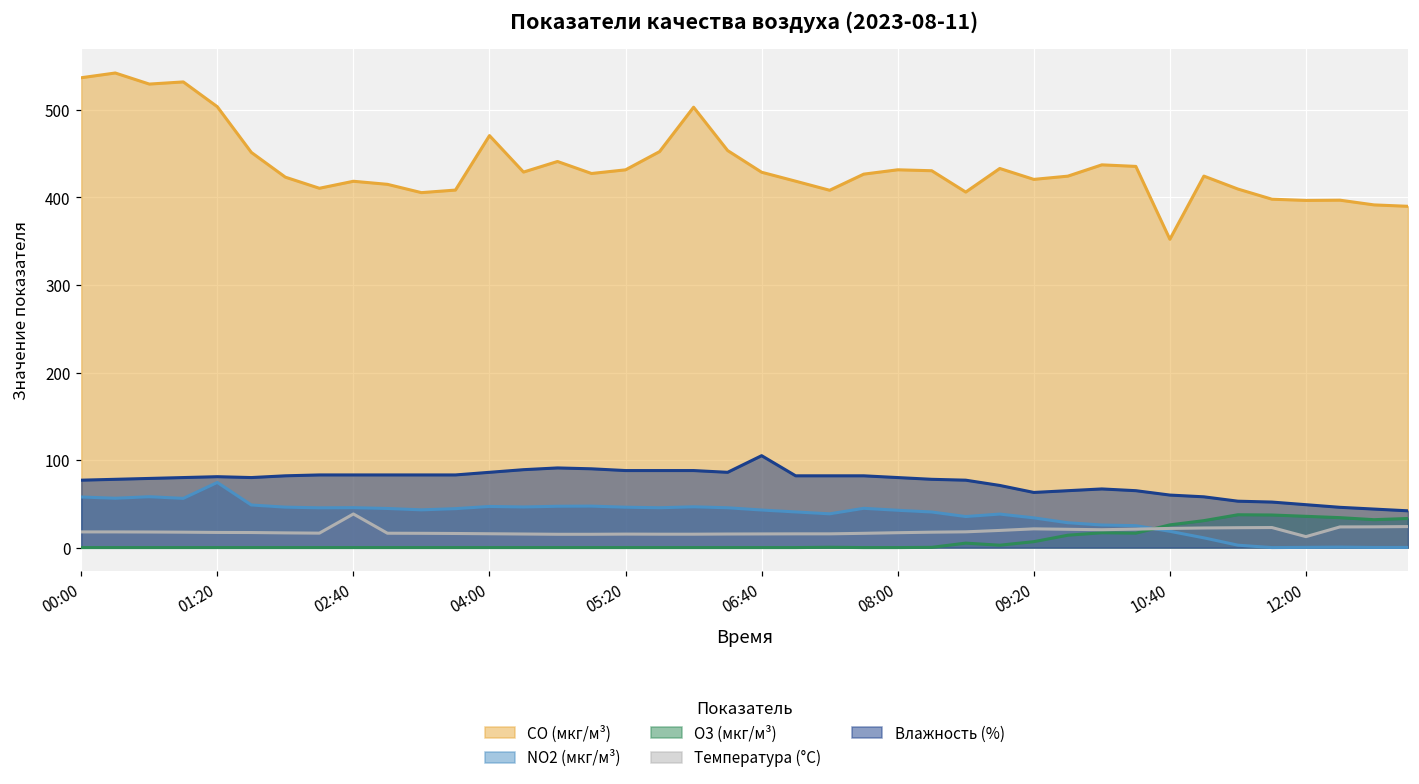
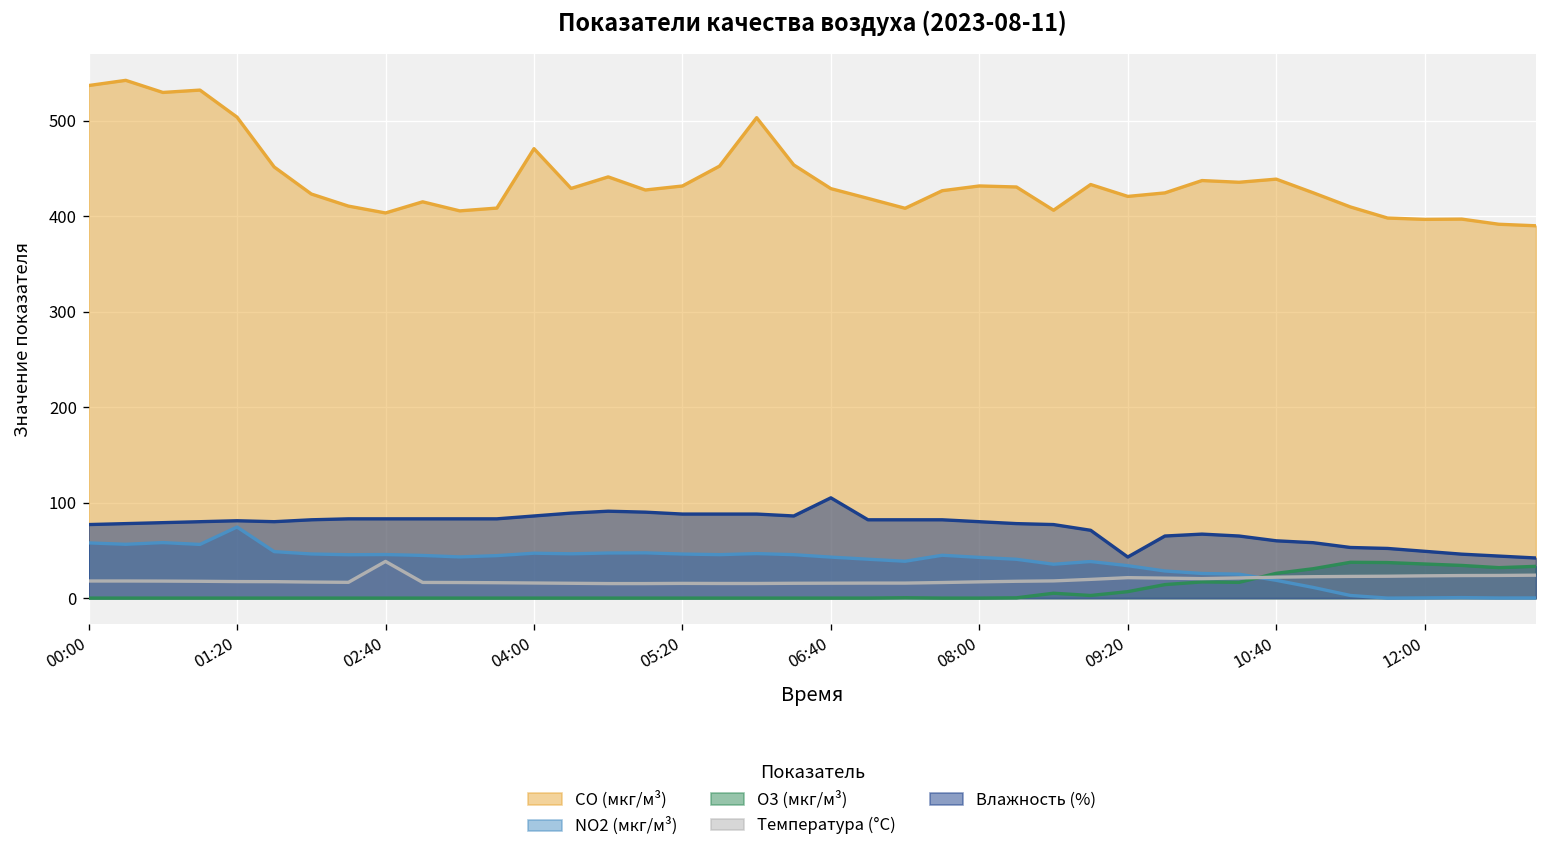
CO (мкг/м³), 02:40: 420 -> 400
Влажность (%), 09:20: 60 -> 40
CO (мкг/м³), 10:40: 350 -> 440
Температура (°C), 12:00: 10 -> 20
